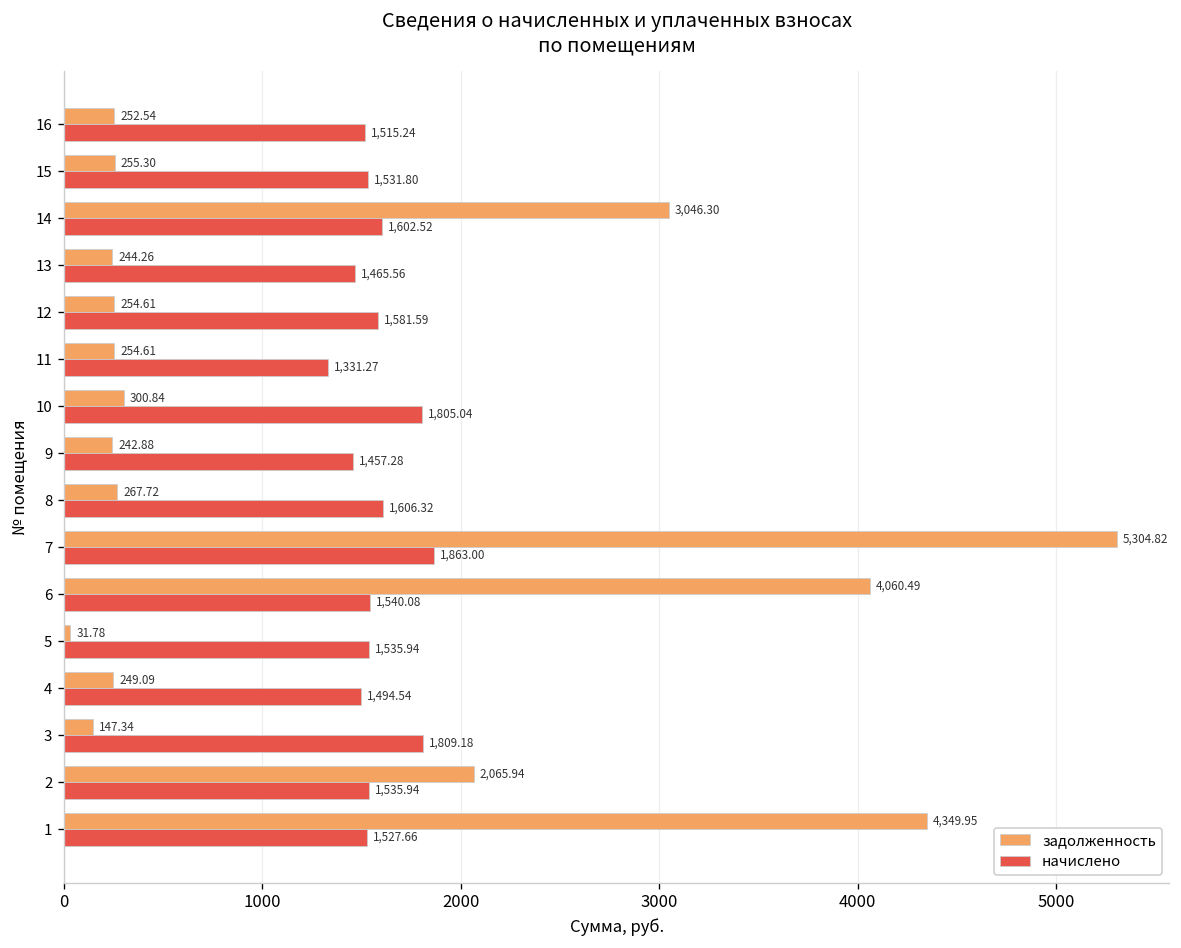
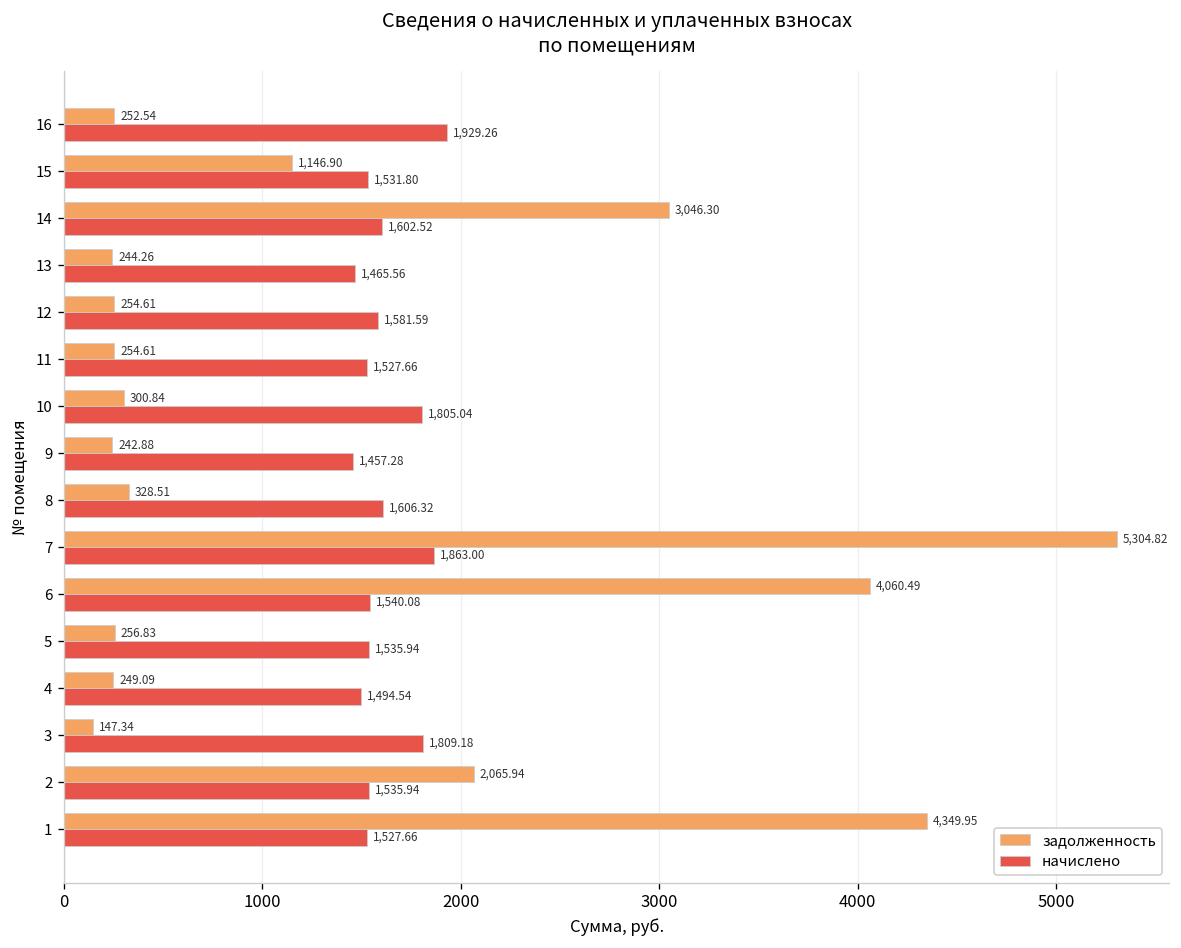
начислено, 16: 1,515.24 -> 1,929.26
задолженность, 15: 255.30 -> 1,146.90
начислено, 11: 1,331.27 -> 1,527.66
задолженность, 8: 267.72 -> 328.51
задолженность, 5: 31.78 -> 256.83
